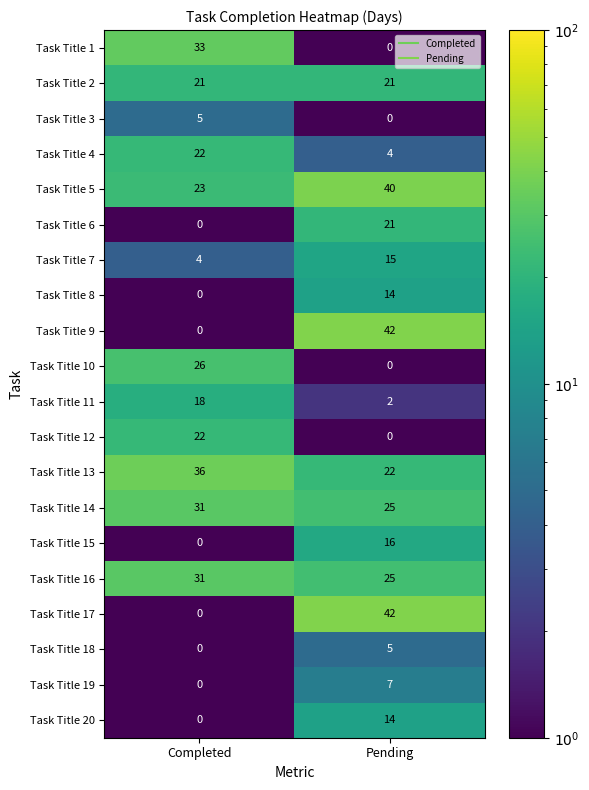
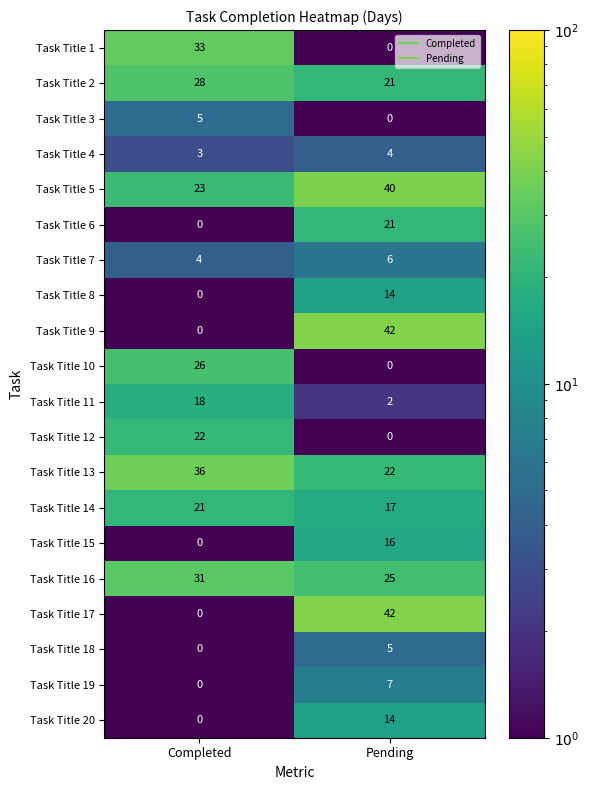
Task Title 2, Completed: 21 -> 28
Task Title 4, Completed: 22 -> 3
Task Title 7, Pending: 15 -> 6
Task Title 14, Completed: 31 -> 21
Task Title 14, Pending: 25 -> 17
